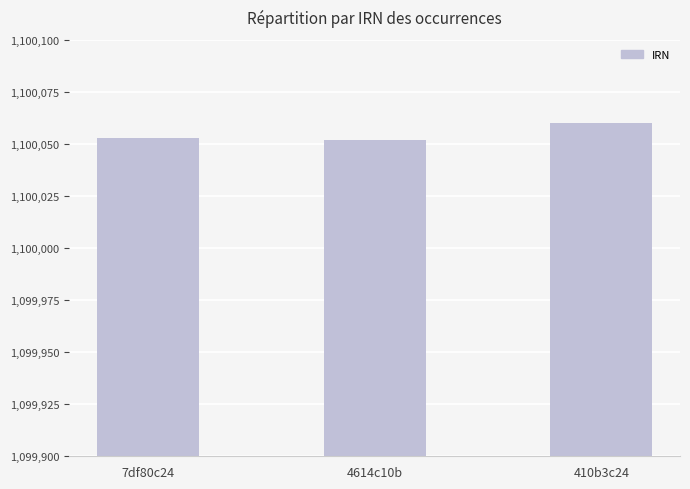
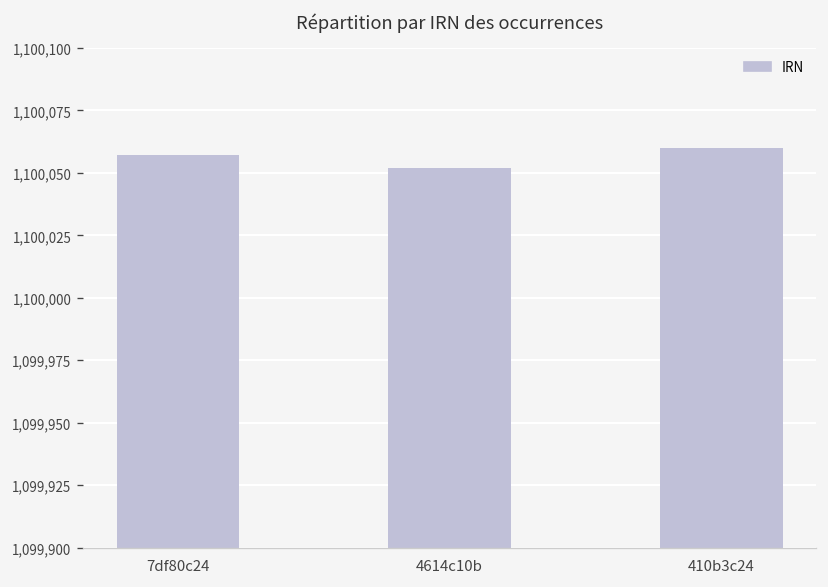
7df80c24: 1,100,053 -> 1,100,057
